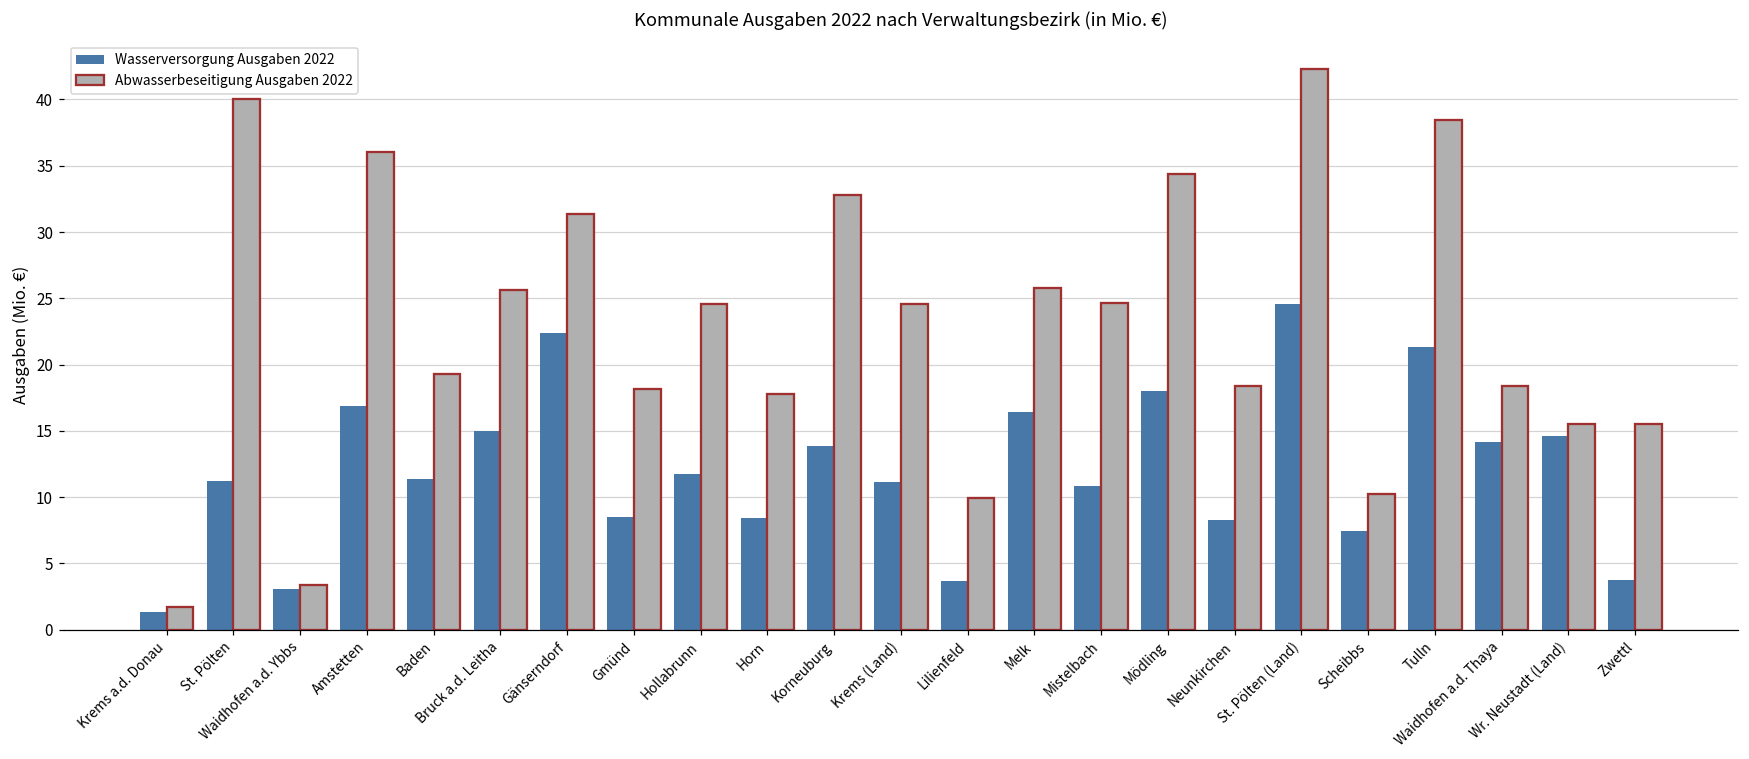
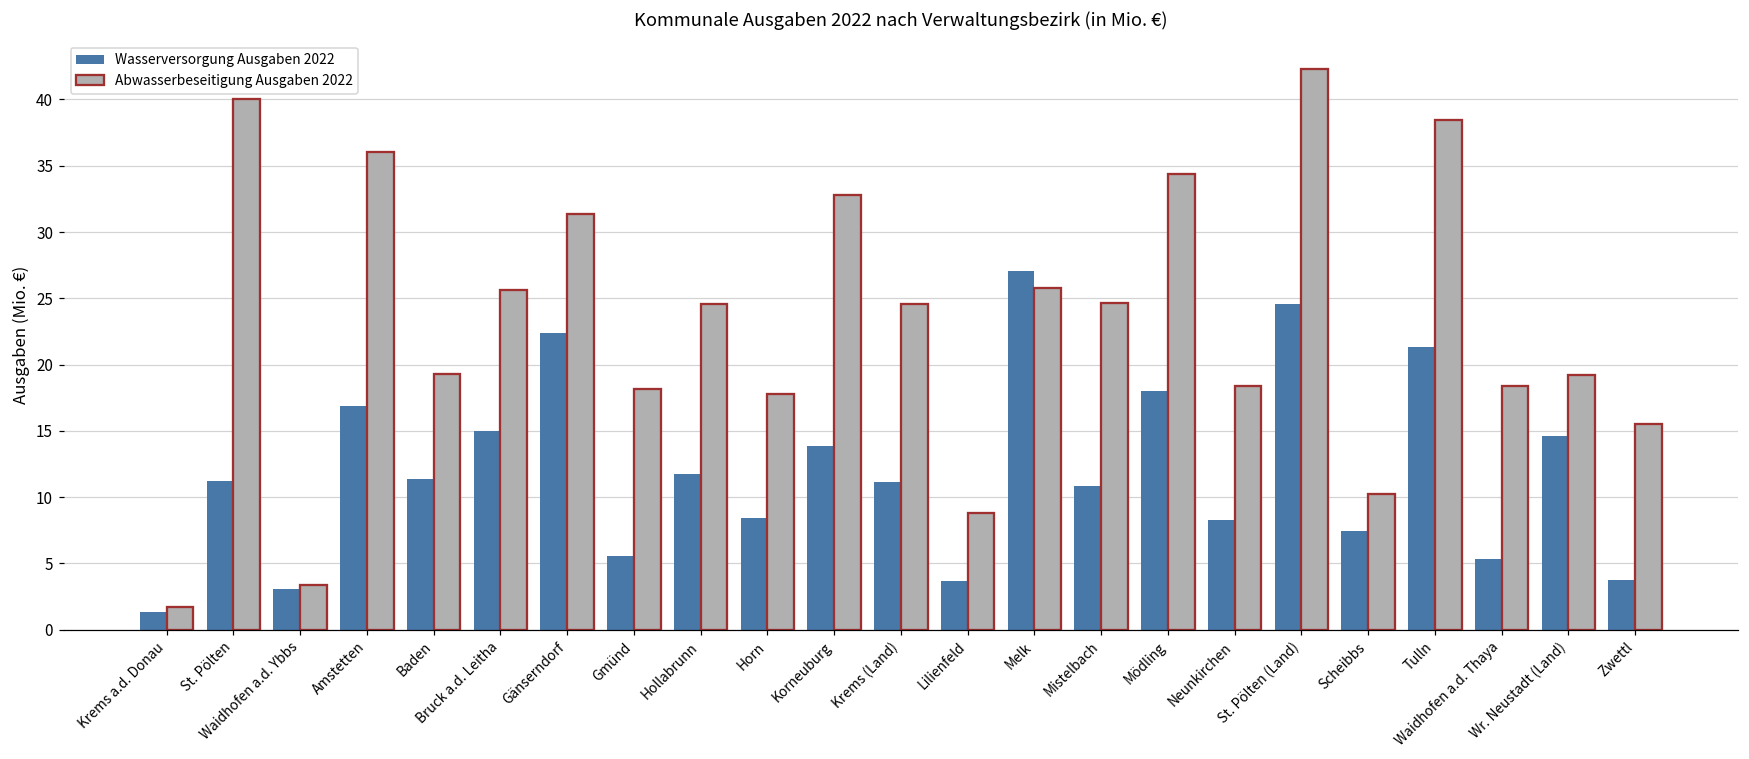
Wasserversorgung Ausgaben 2022, Gmünd: 8.5 -> 5.5
Abwasserbeseitigung Ausgaben 2022, Lilienfeld: 10.0 -> 8.8
Wasserversorgung Ausgaben 2022, Melk: 16.4 -> 27.1
Wasserversorgung Ausgaben 2022, Waidhofen a.d. Thaya: 14.2 -> 5.3
Abwasserbeseitigung Ausgaben 2022, Wr. Neustadt (Land): 15.5 -> 19.2
